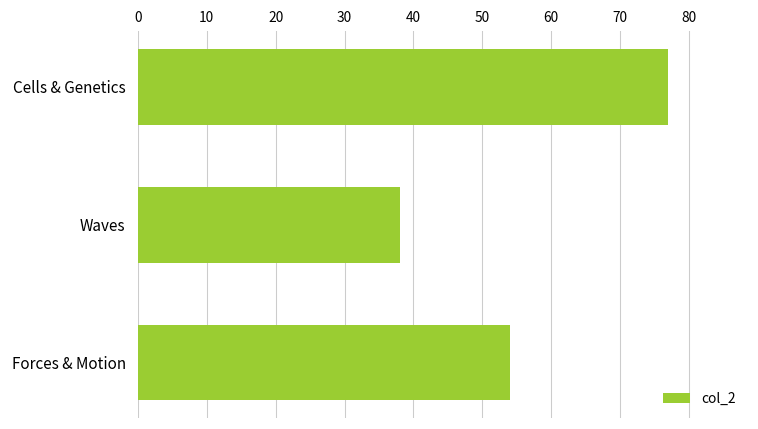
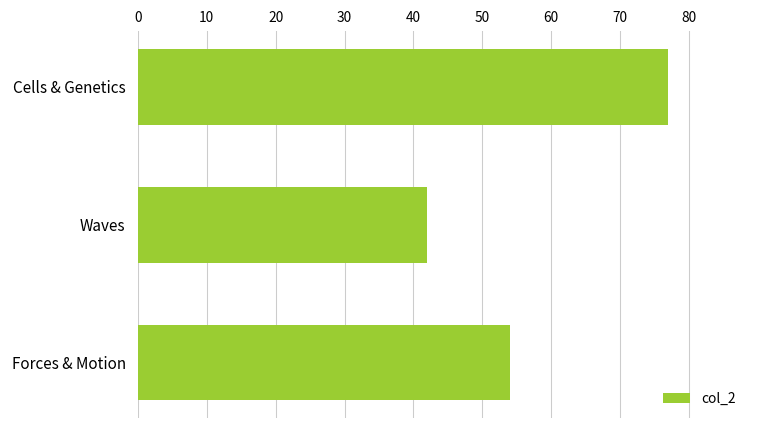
Waves: 38 -> 42
